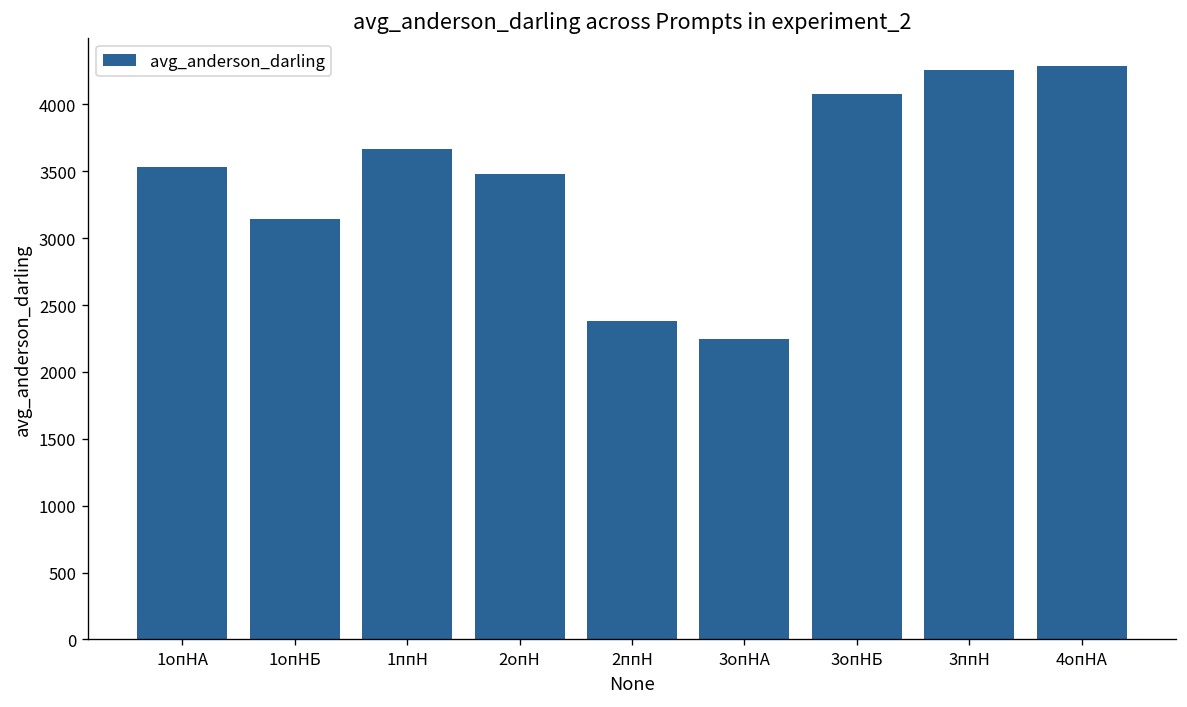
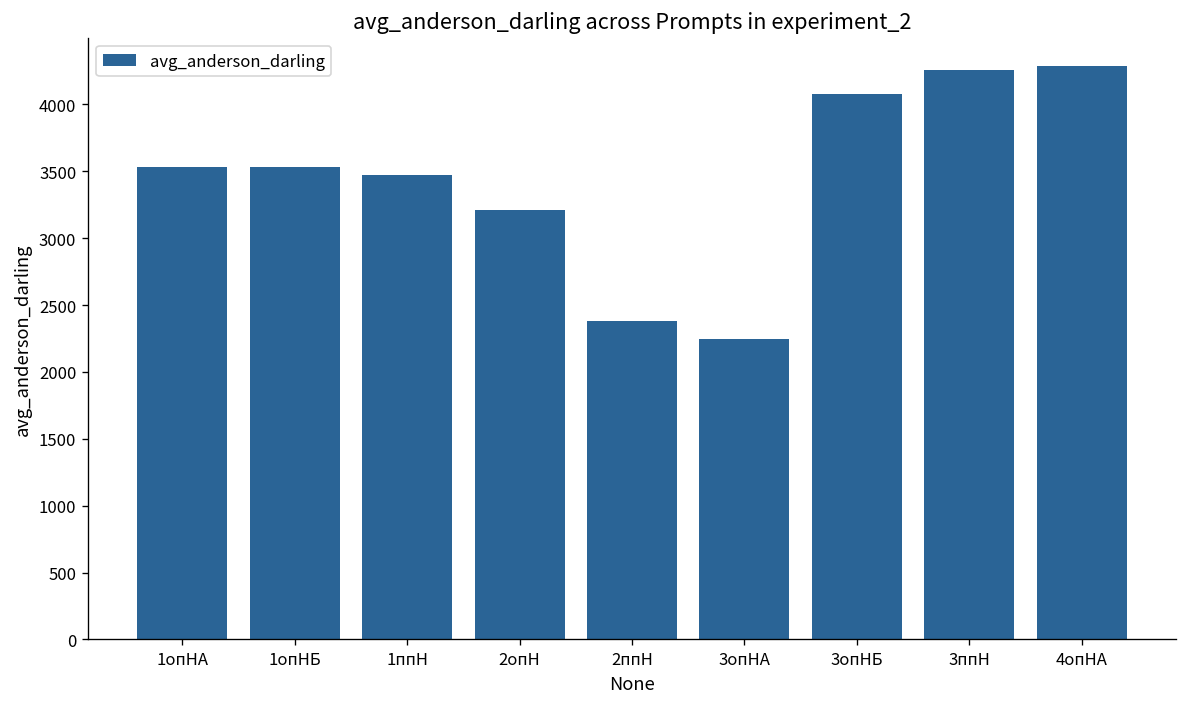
1опНБ: 3150 -> 3540
1ппН: 3670 -> 3480
2опН: 3480 -> 3210
